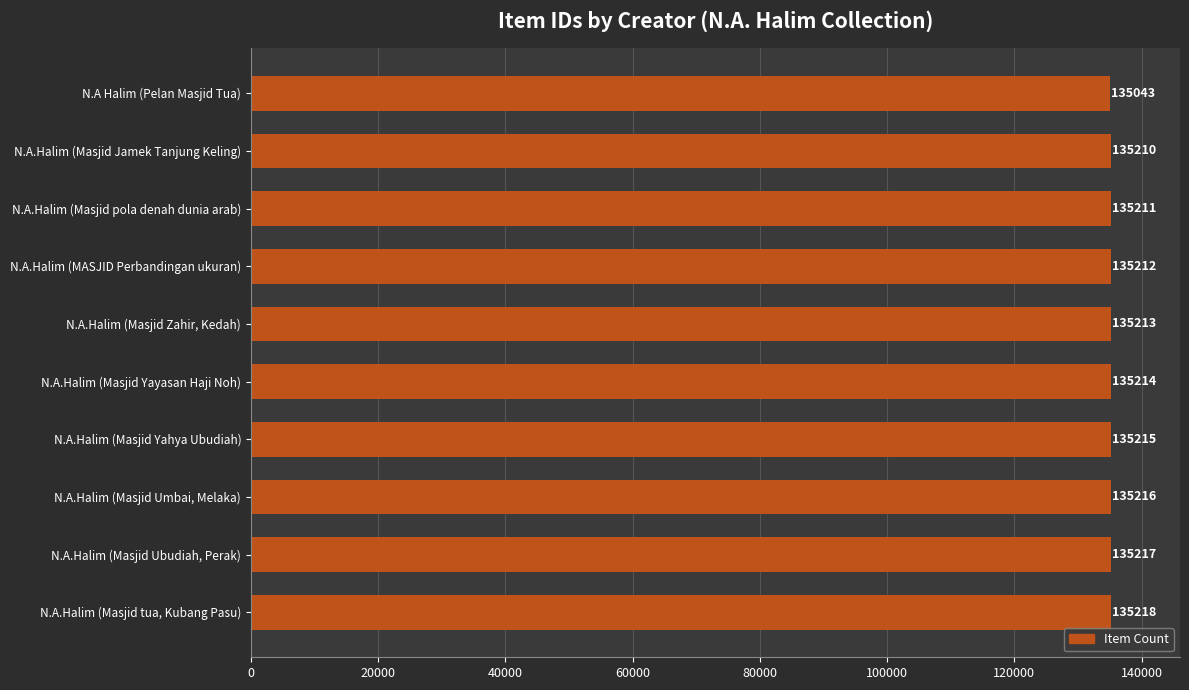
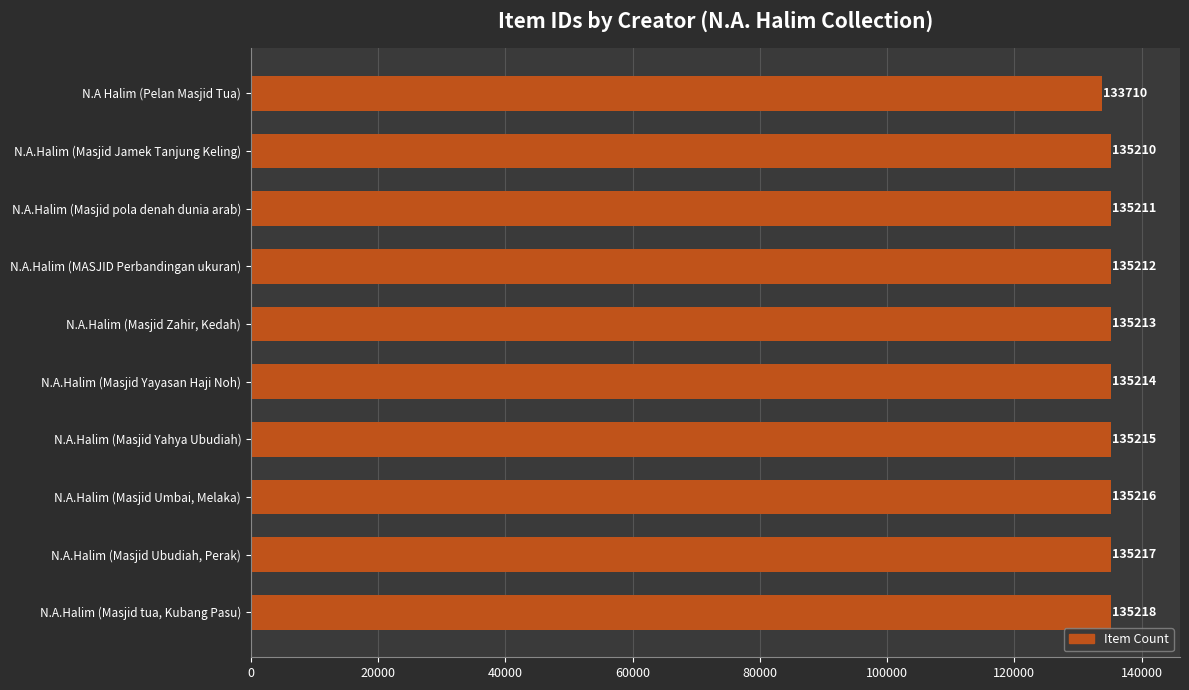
N.A Halim (Pelan Masjid Tua): 135043 -> 133710
